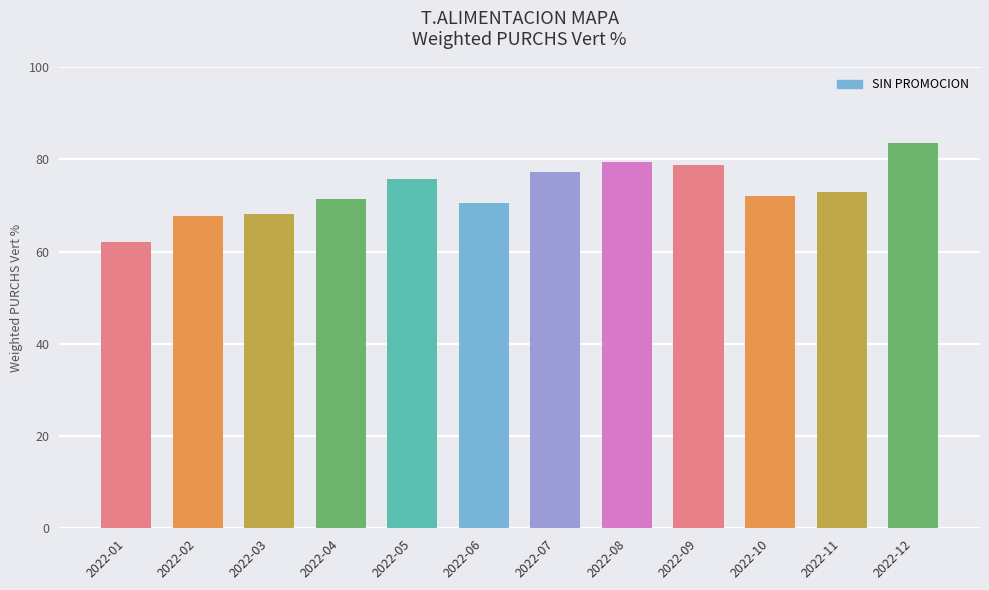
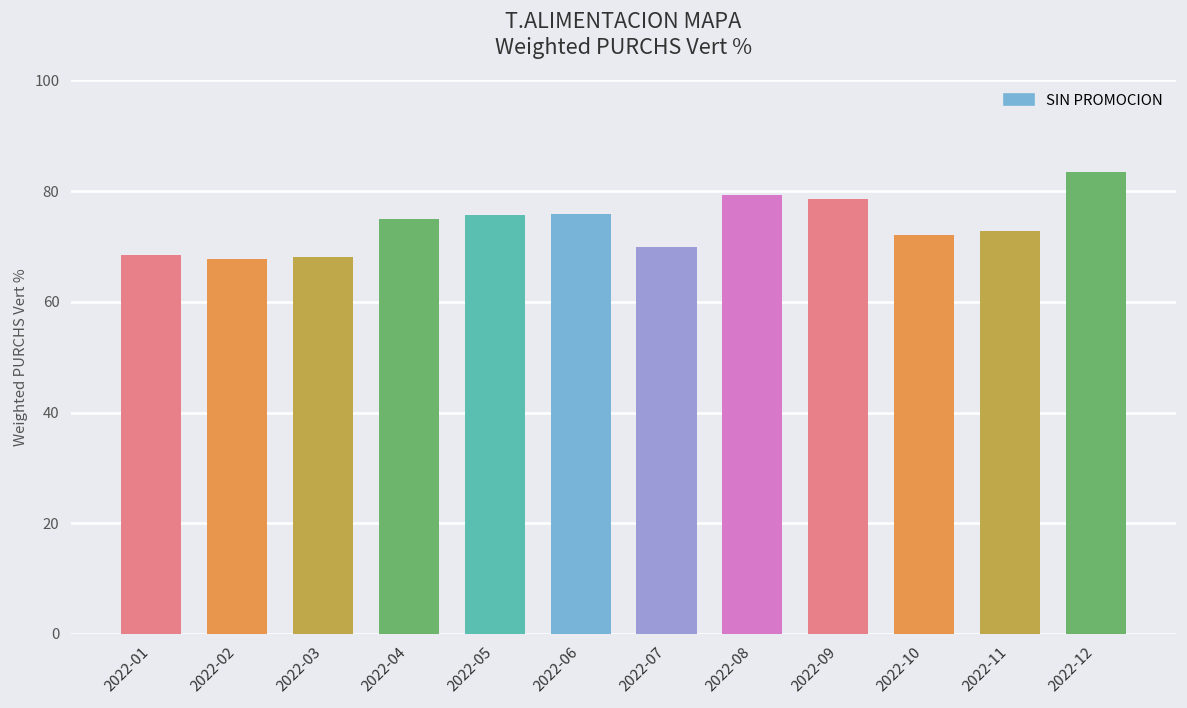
2022-01: 62 -> 68
2022-04: 71 -> 75
2022-06: 71 -> 76
2022-07: 77 -> 70
